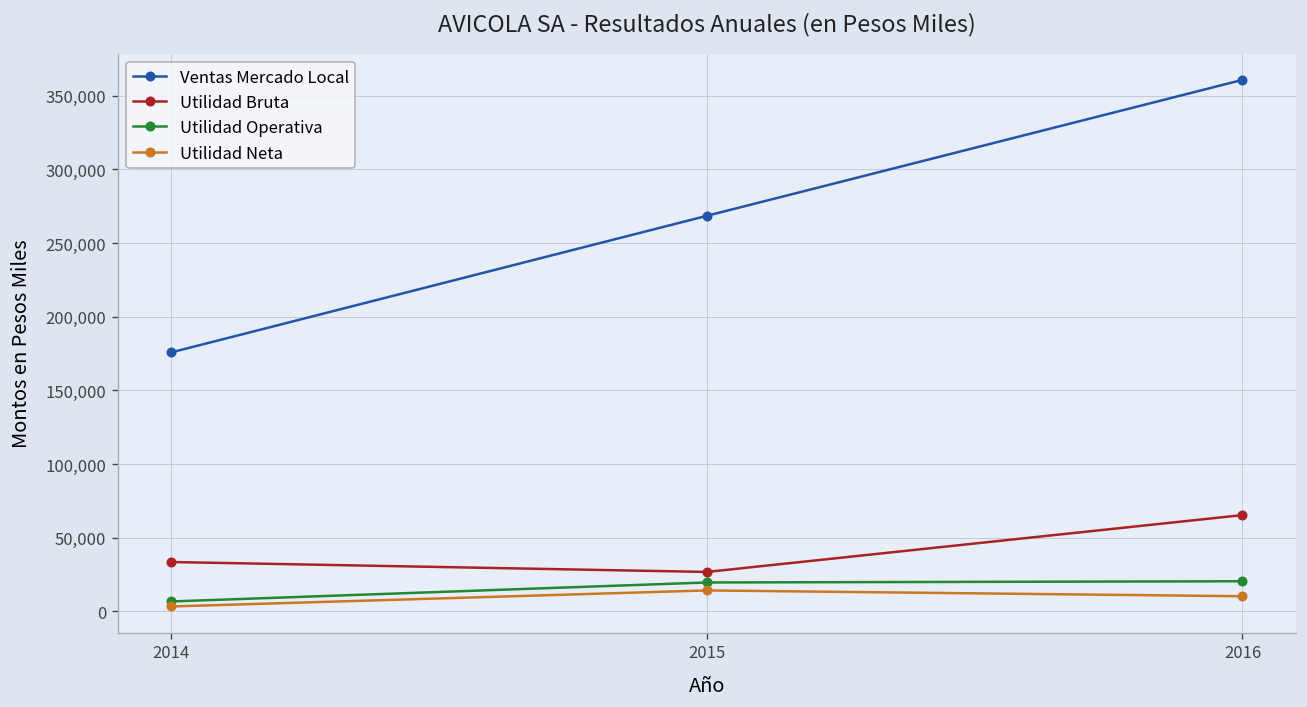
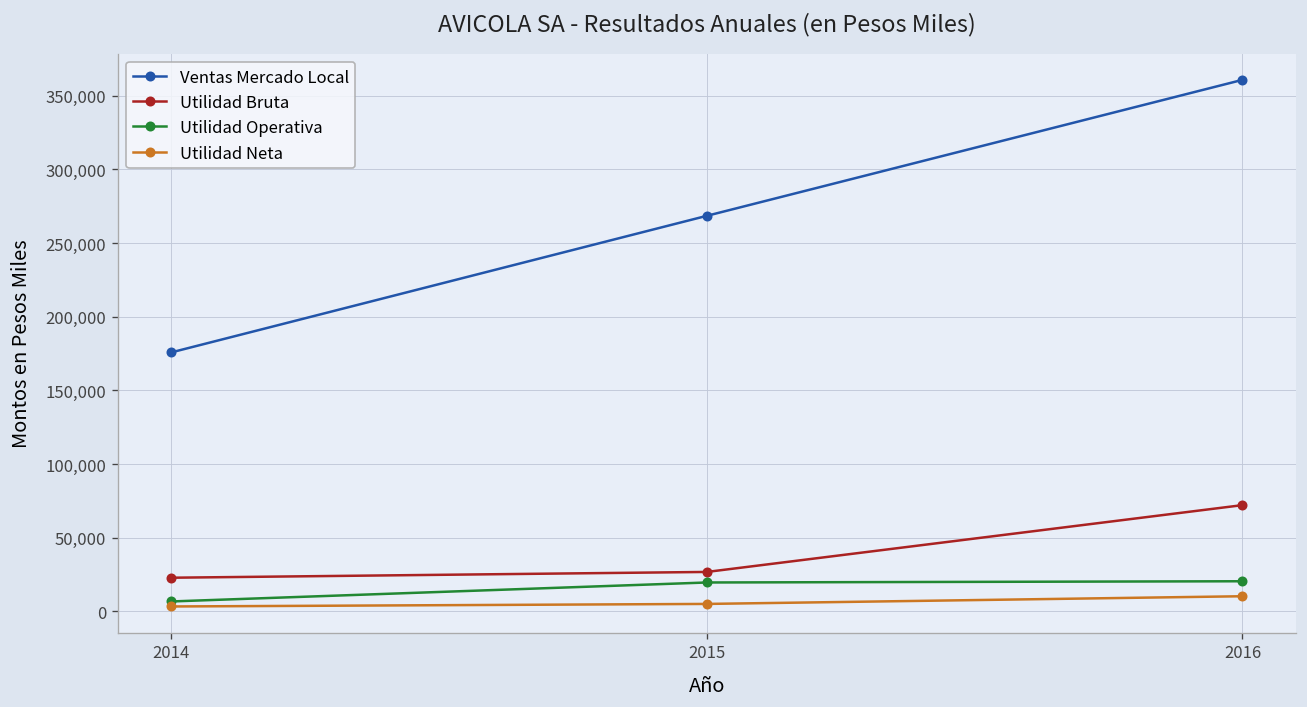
Utilidad Bruta, 2014: 34,000 -> 23,000
Utilidad Neta, 2015: 14,000 -> 5,000
Utilidad Bruta, 2016: 65,000 -> 72,000
